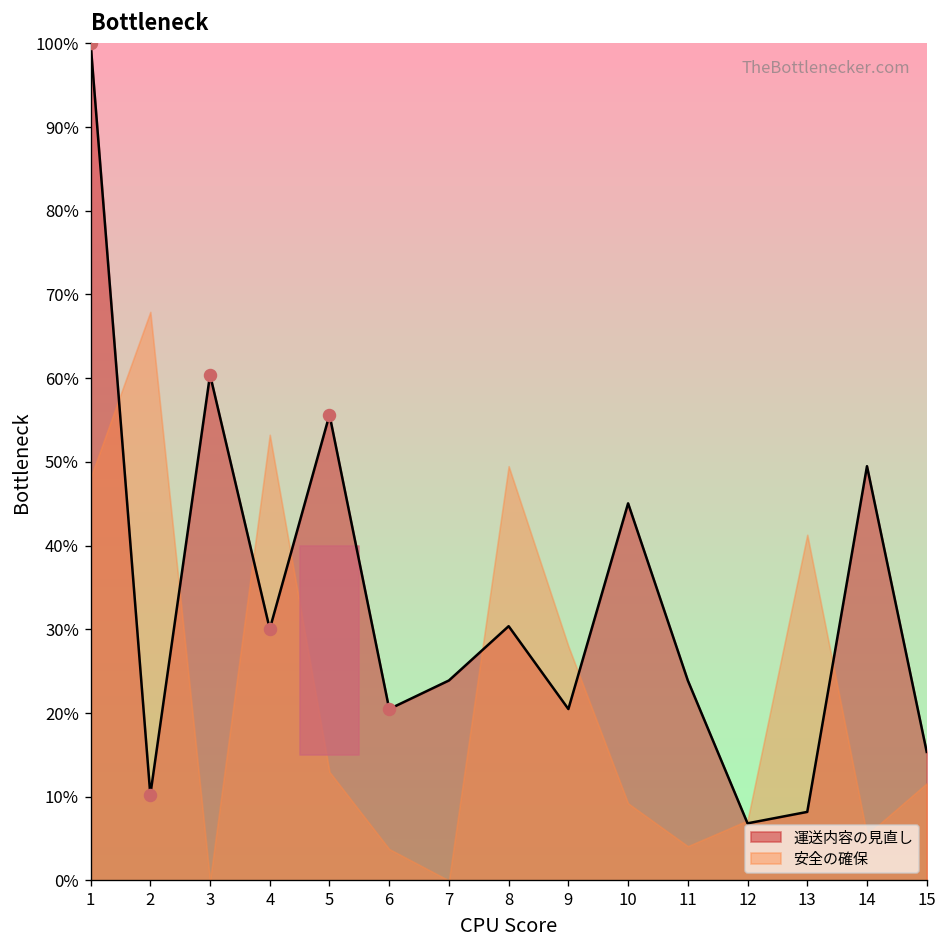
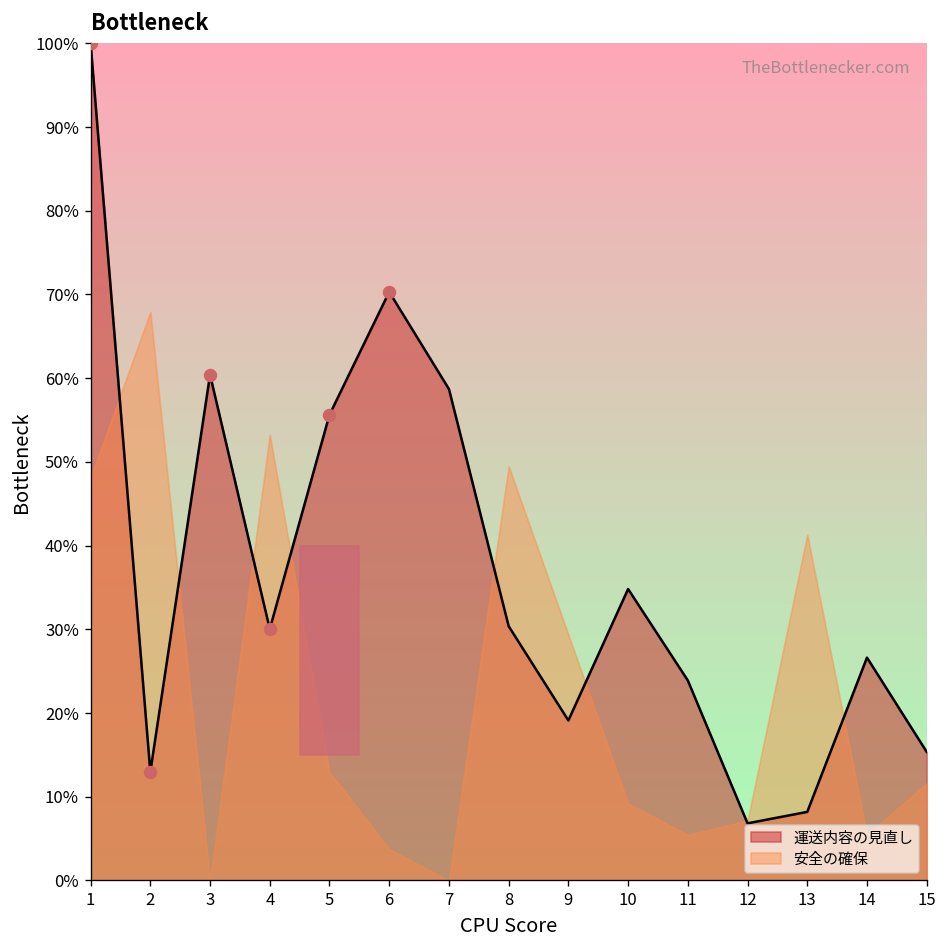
運送内容の見直し, 2: 10% -> 13%
運送内容の見直し, 6: 20% -> 70%
運送内容の見直し, 7: 24% -> 59%
運送内容の見直し, 9: 20% -> 19%
安全の確保, 9: 28% -> 29%
運送内容の見直し, 10: 45% -> 35%
安全の確保, 11: 4% -> 5%
運送内容の見直し, 14: 49% -> 27%
